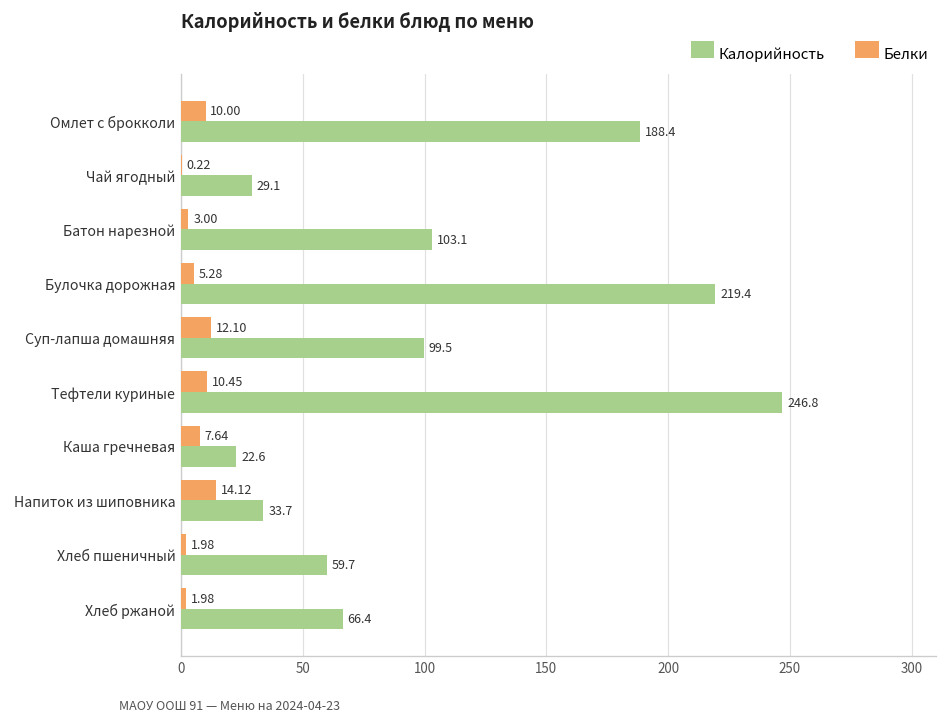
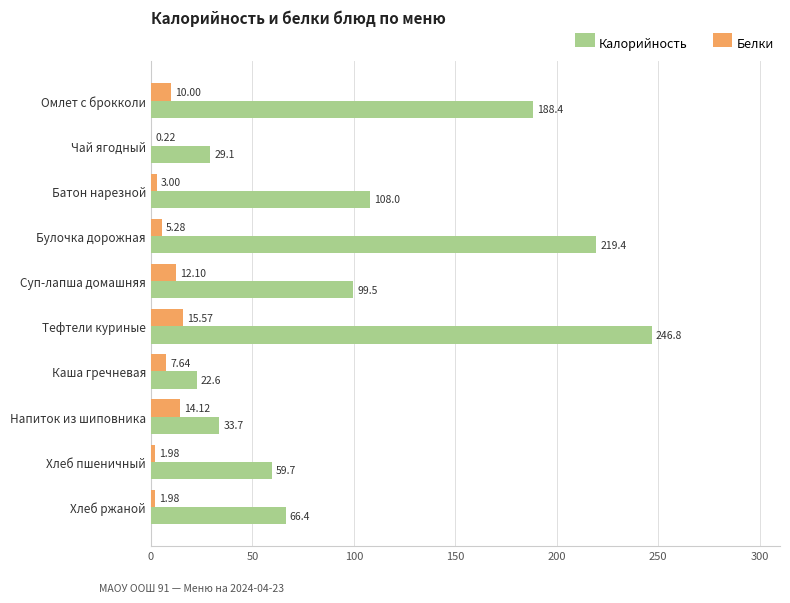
Калорийность, Батон нарезной: 103.1 -> 108.0
Белки, Тефтели куриные: 10.45 -> 15.57
